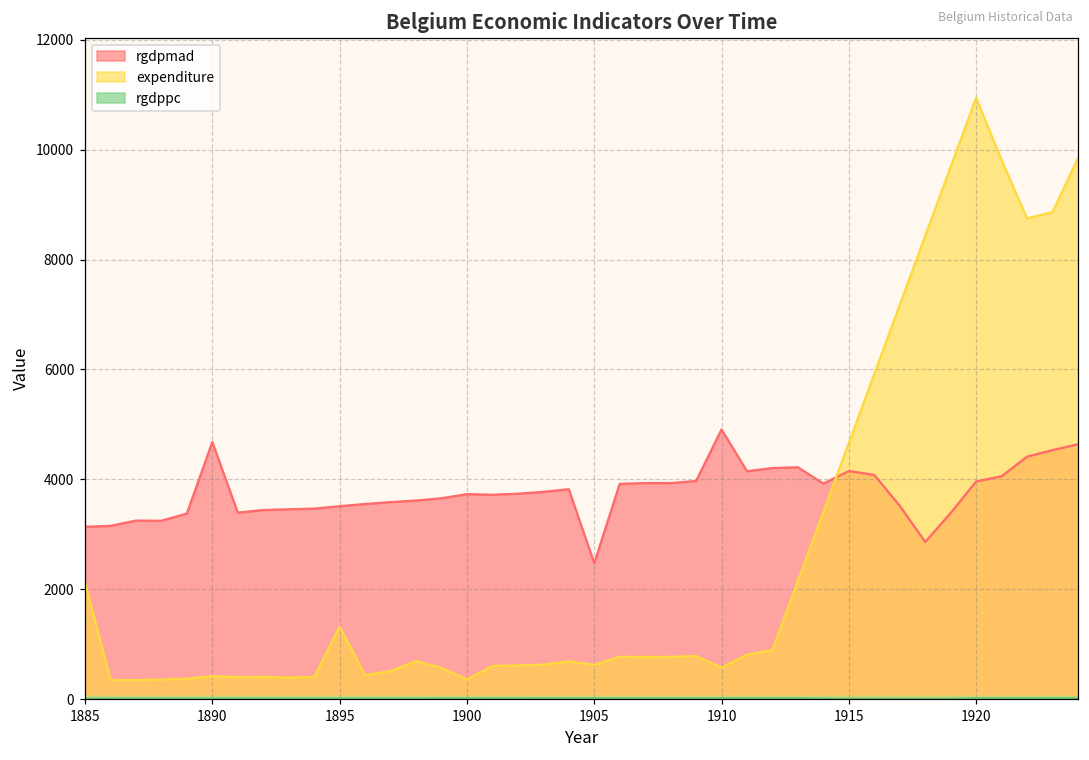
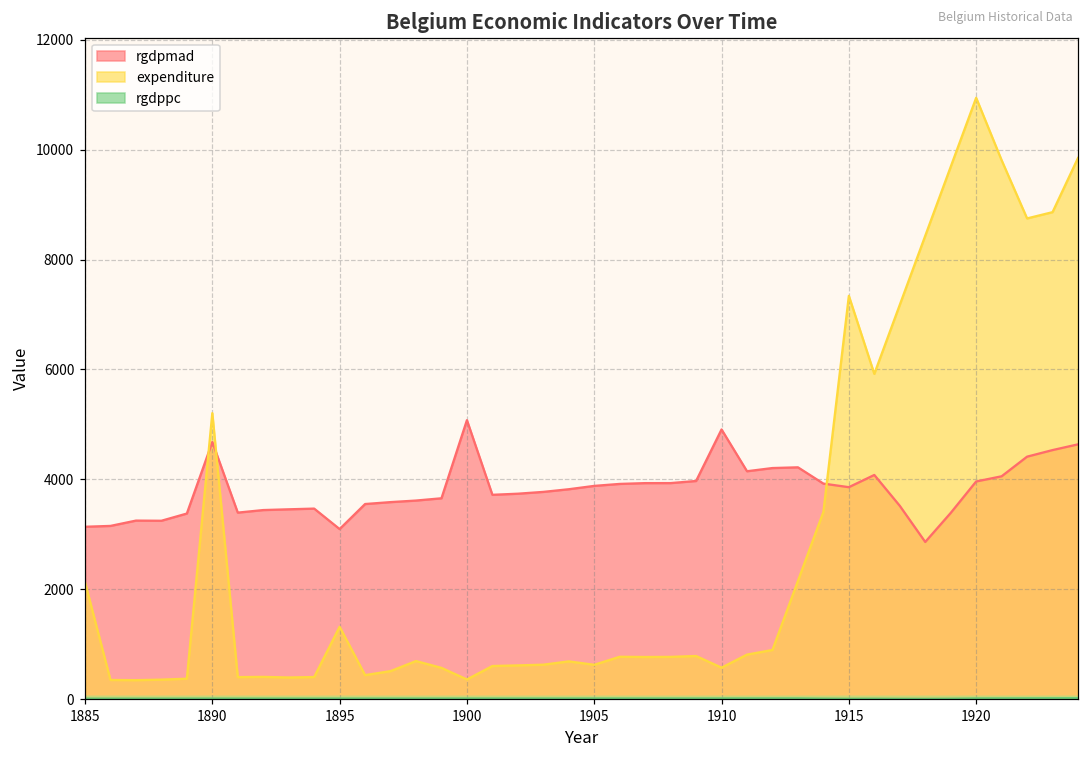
expenditure, 1890: 400 -> 5200
rgdpmad, 1895: 3500 -> 3100
rgdpmad, 1900: 3700 -> 5100
rgdpmad, 1905: 2500 -> 3900
rgdpmad, 1915: 4200 -> 3900
expenditure, 1915: 4700 -> 7300
